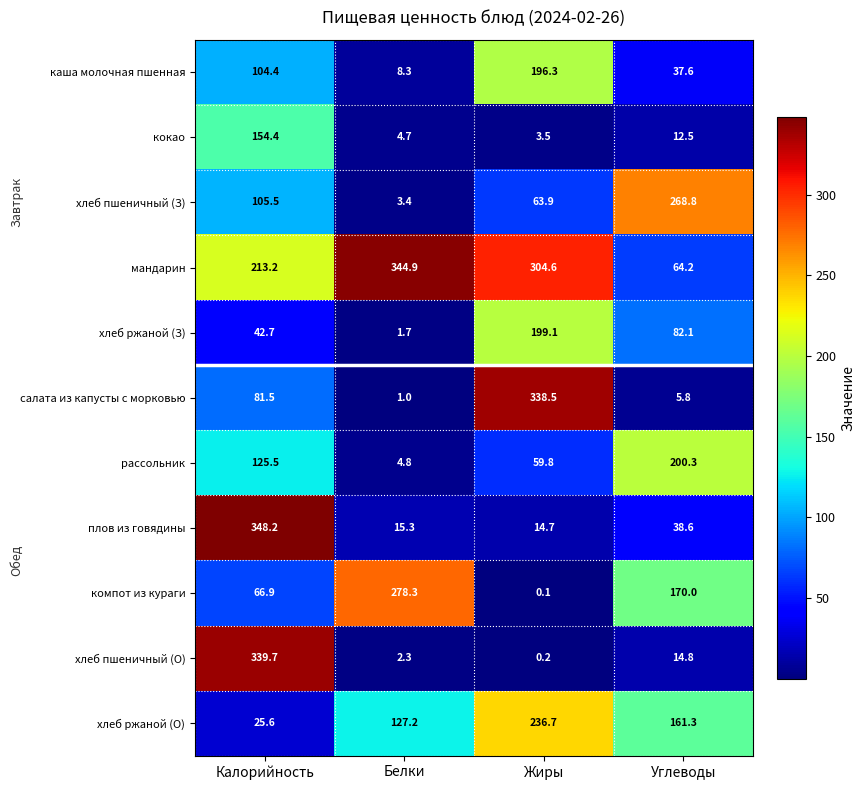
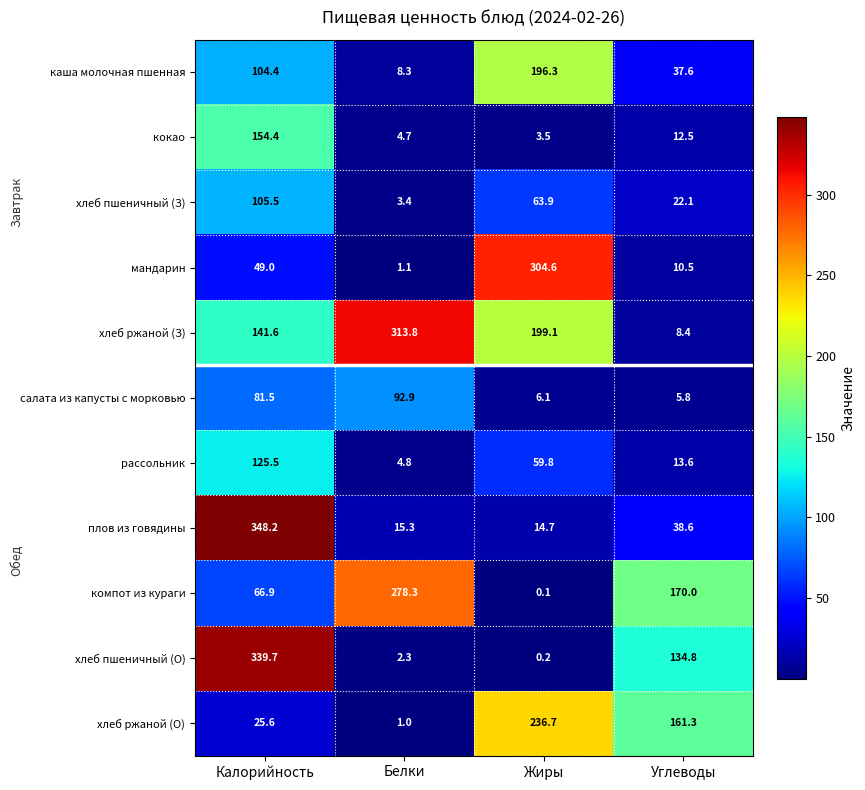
хлеб пшеничный (З), Углеводы: 268.8 -> 22.1
мандарин, Калорийность: 213.2 -> 49.0
мандарин, Белки: 344.9 -> 1.1
мандарин, Углеводы: 64.2 -> 10.5
хлеб ржаной (З), Калорийность: 42.7 -> 141.6
хлеб ржаной (З), Белки: 1.7 -> 313.8
хлеб ржаной (З), Углеводы: 82.1 -> 8.4
салата из капусты с морковью, Белки: 1.0 -> 92.9
салата из капусты с морковью, Жиры: 338.5 -> 6.1
рассольник, Углеводы: 200.3 -> 13.6
хлеб пшеничный (О), Углеводы: 14.8 -> 134.8
хлеб ржаной (О), Белки: 127.2 -> 1.0
